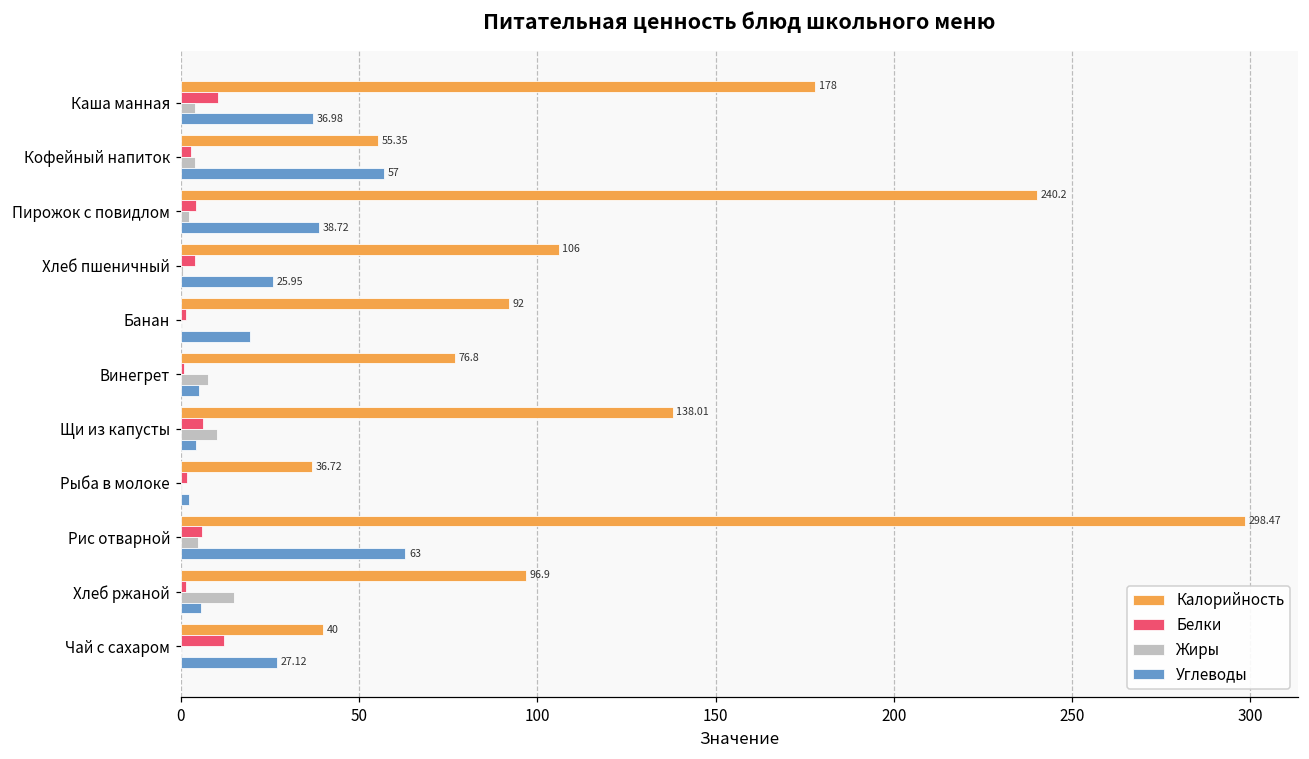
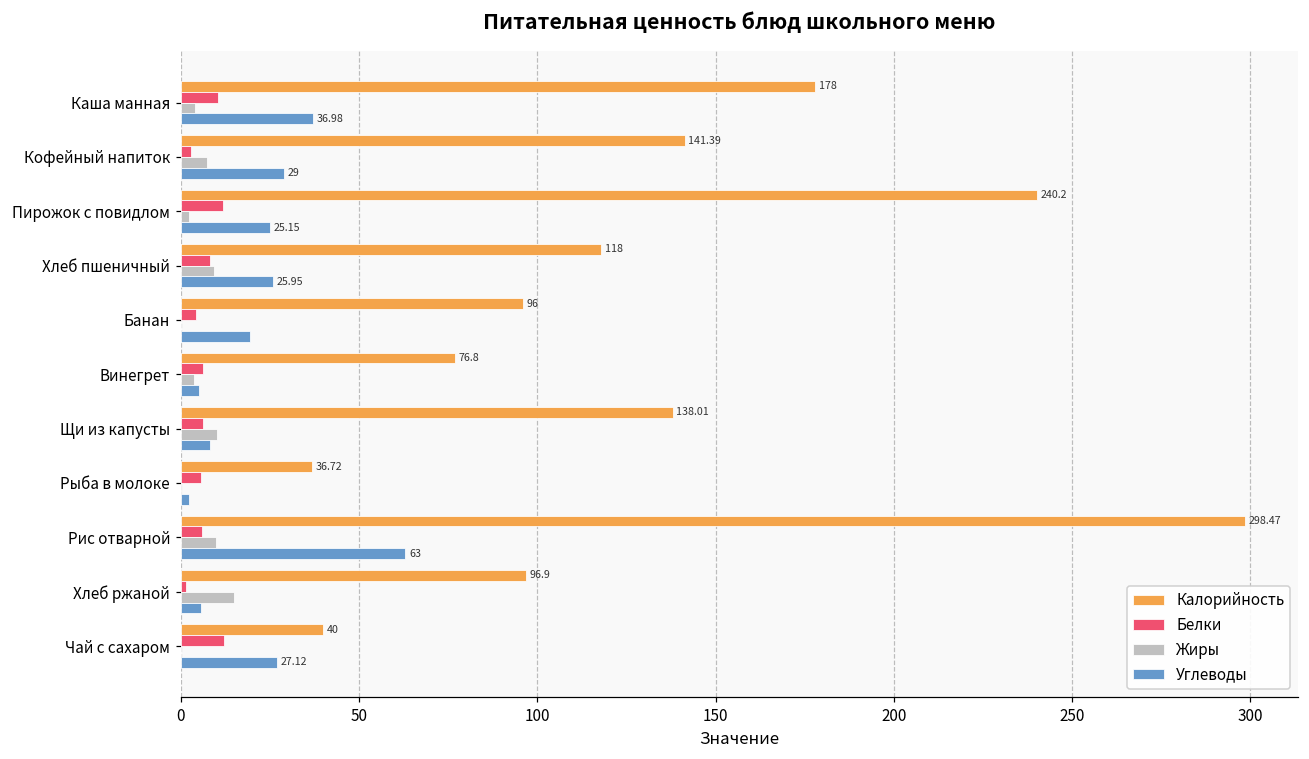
Калорийность, Кофейный напиток: 55.35 -> 141.39
Жиры, Кофейный напиток: 4 -> 7
Углеводы, Кофейный напиток: 57 -> 29
Белки, Пирожок с повидлом: 4 -> 12
Углеводы, Пирожок с повидлом: 38.72 -> 25.15
Калорийность, Хлеб пшеничный: 106 -> 118
Белки, Хлеб пшеничный: 4 -> 8
Жиры, Хлеб пшеничный: 1 -> 9
Калорийность, Банан: 92 -> 96
Белки, Банан: 2 -> 4
Белки, Винегрет: 1 -> 6
Жиры, Винегрет: 8 -> 4
Углеводы, Щи из капусты: 4 -> 8
Белки, Рыба в молоке: 2 -> 6
Жиры, Рис отварной: 5 -> 10
